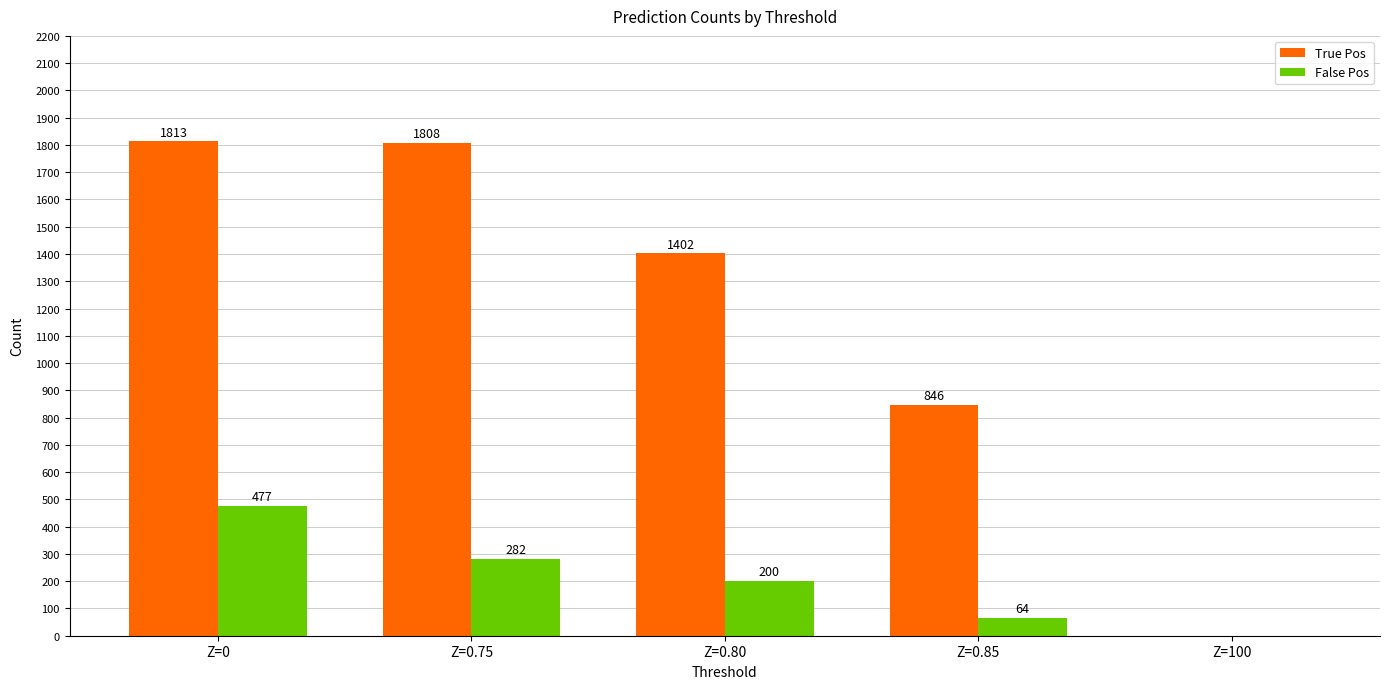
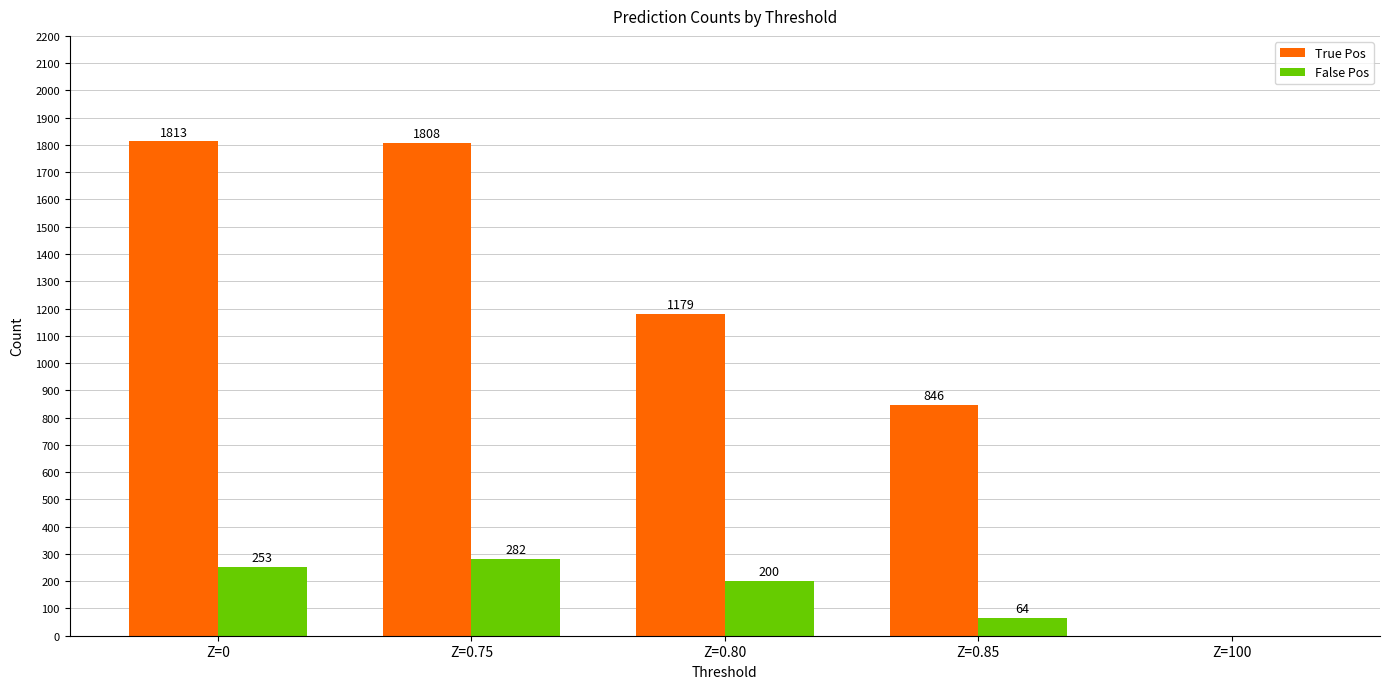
False Pos, Z=0: 477 -> 253
True Pos, Z=0.80: 1402 -> 1179
